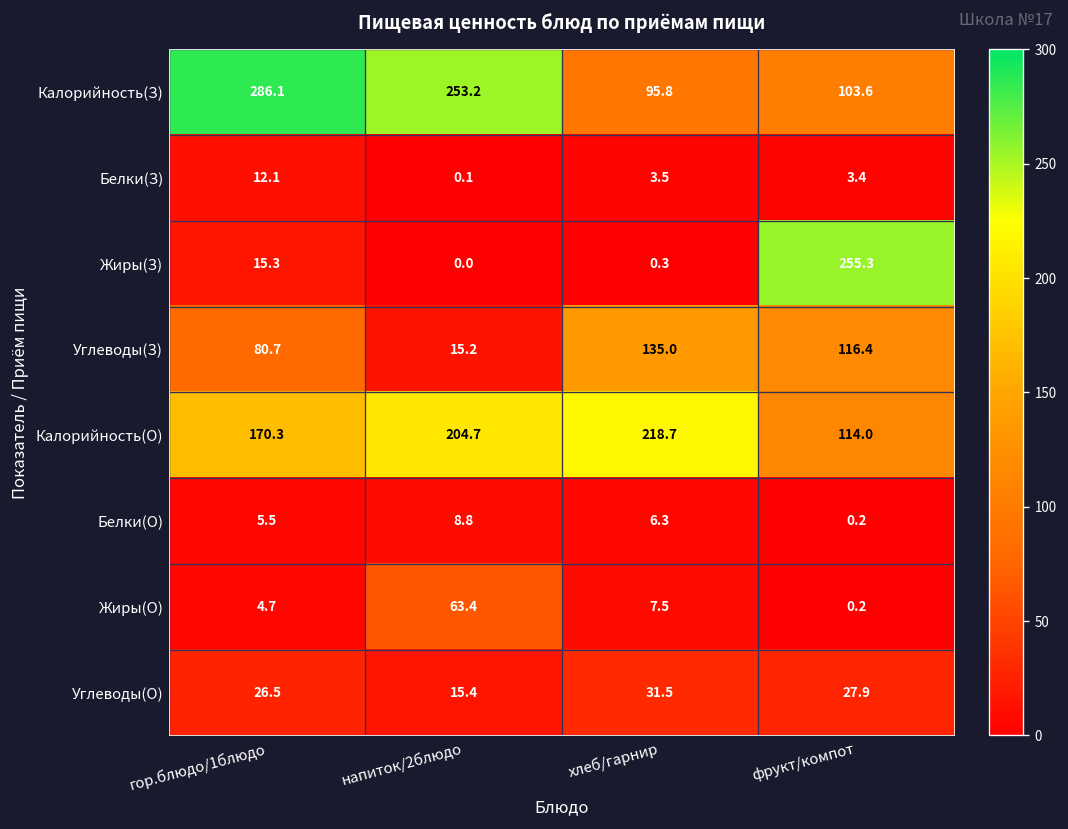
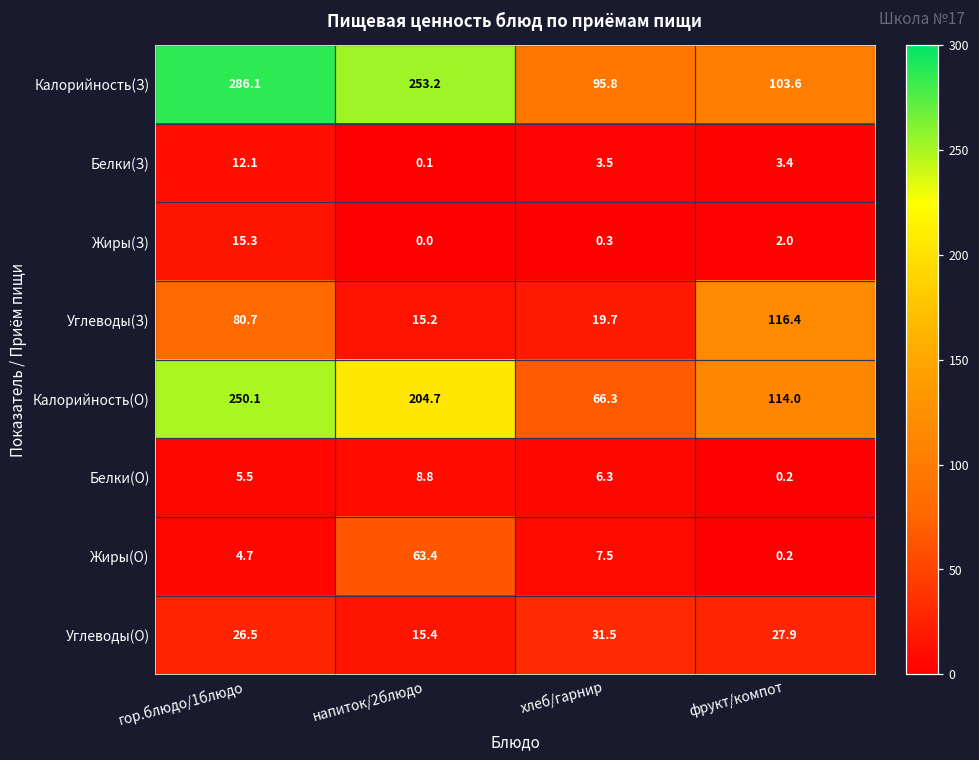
Жиры(З), фрукт/компот: 255.3 -> 2.0
Углеводы(З), хлеб/гарнир: 135.0 -> 19.7
Калорийность(О), гор.блюдо/1блюдо: 170.3 -> 250.1
Калорийность(О), хлеб/гарнир: 218.7 -> 66.3
